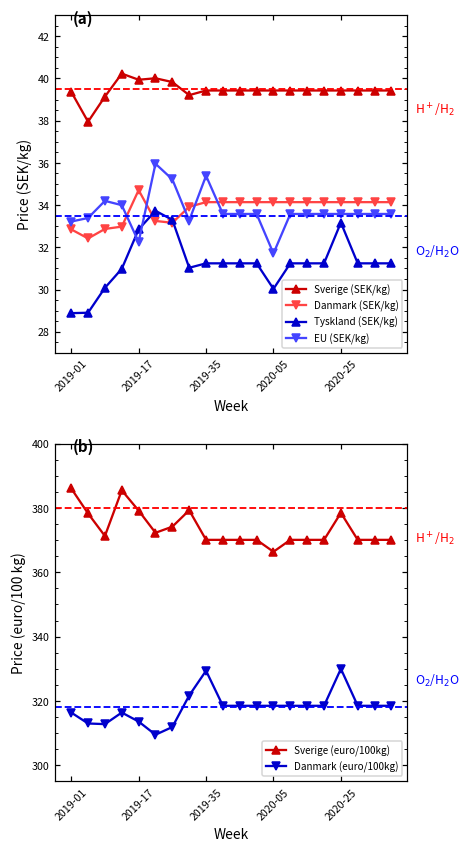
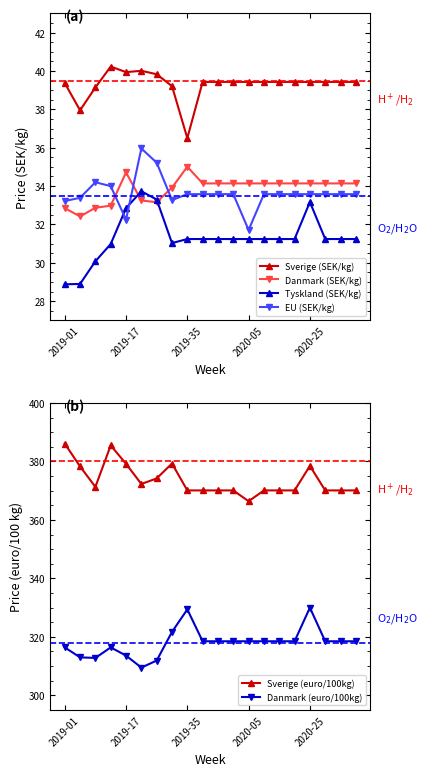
(a), Sverige (SEK/kg), 2019-35: 39.4 -> 36.5
(a), Danmark (SEK/kg), 2019-35: 34.1 -> 35.0
(a), EU (SEK/kg), 2019-35: 35.4 -> 33.6
(a), Tyskland (SEK/kg), 2020-05: 30.0 -> 31.2
